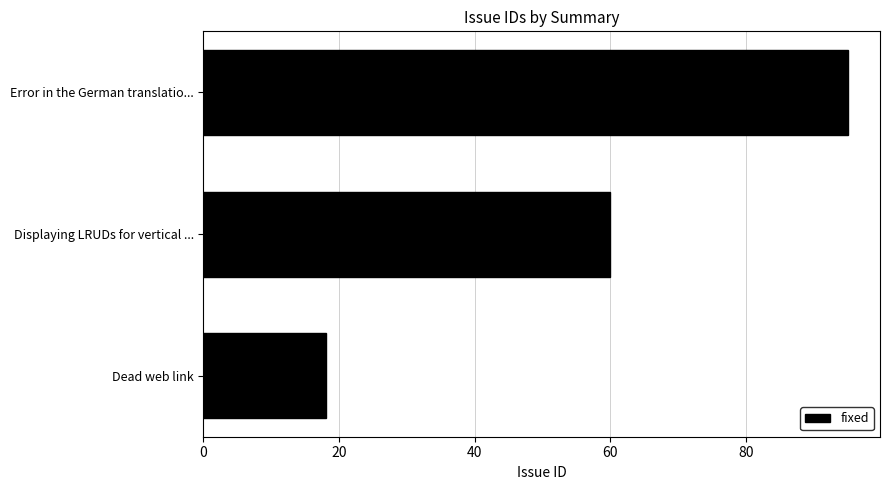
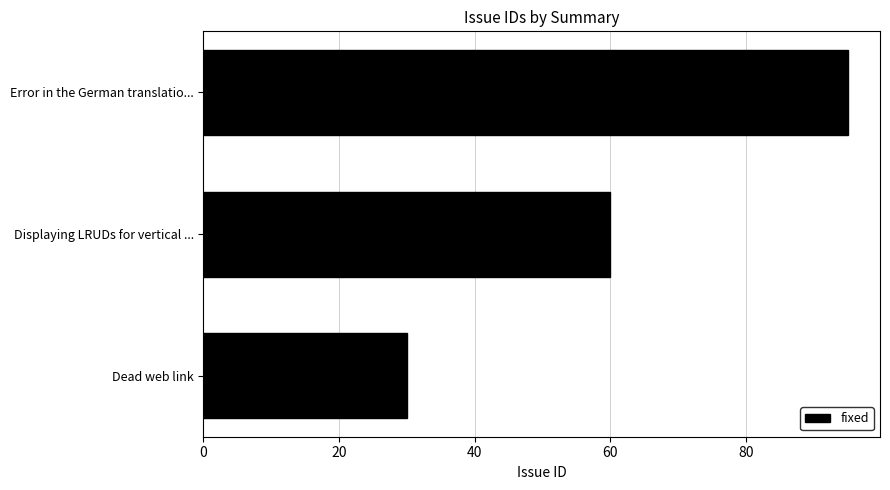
Dead web link: 18 -> 30
